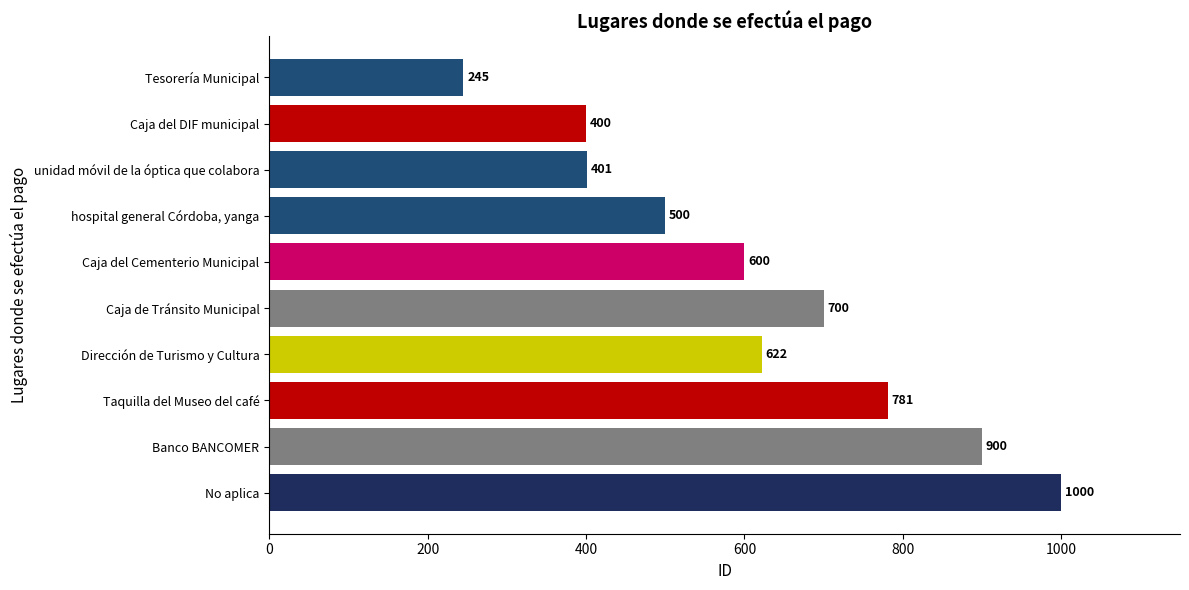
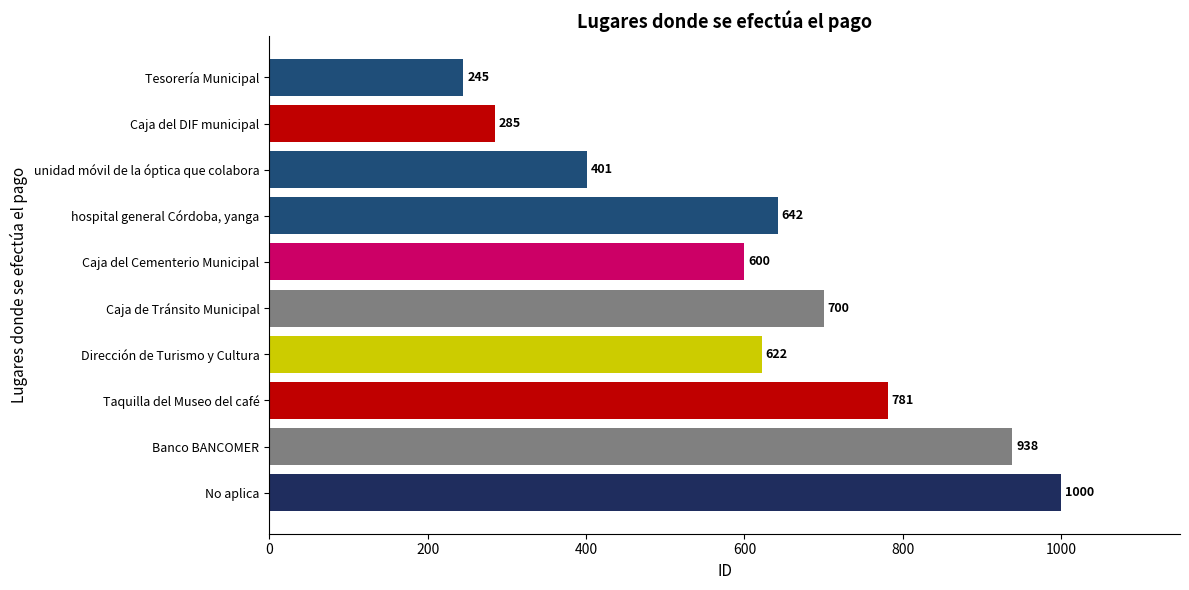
Caja del DIF municipal: 400 -> 285
hospital general Córdoba, yanga: 500 -> 642
Banco BANCOMER: 900 -> 938
